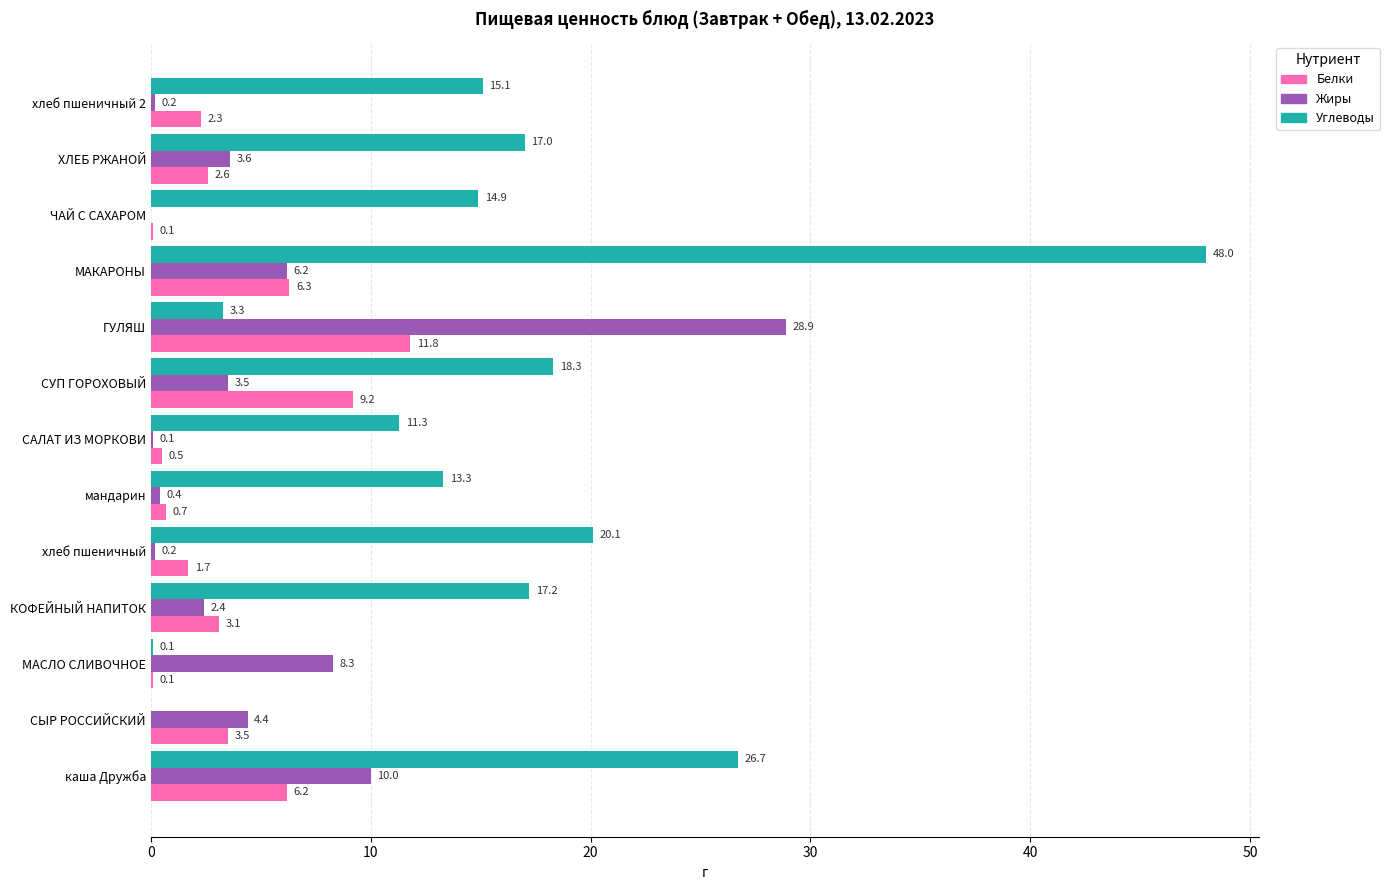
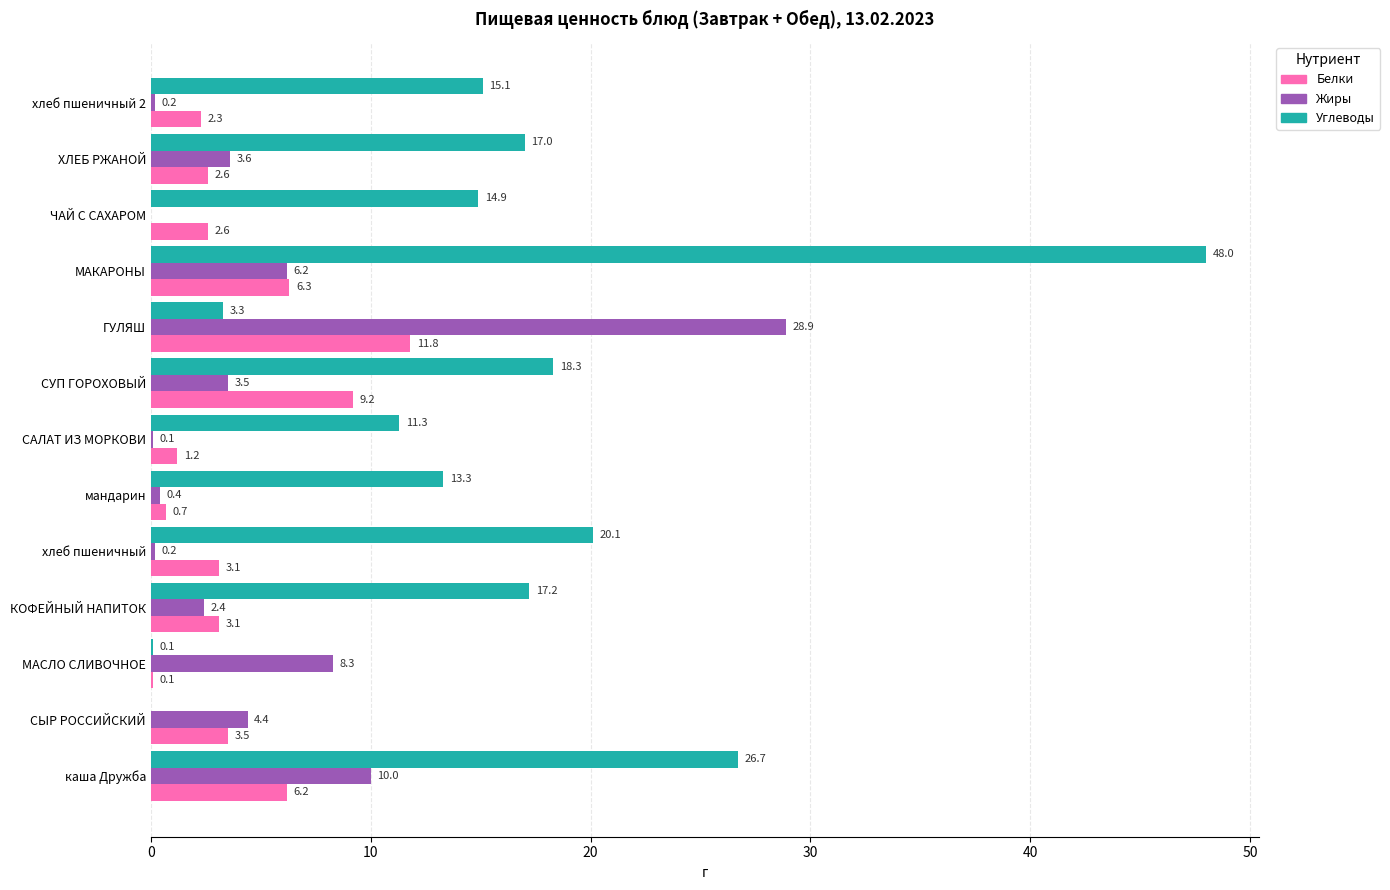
Белки, ЧАЙ С САХАРОМ: 0.1 -> 2.6
Белки, САЛАТ ИЗ МОРКОВИ: 0.5 -> 1.2
Белки, хлеб пшеничный: 1.7 -> 3.1
